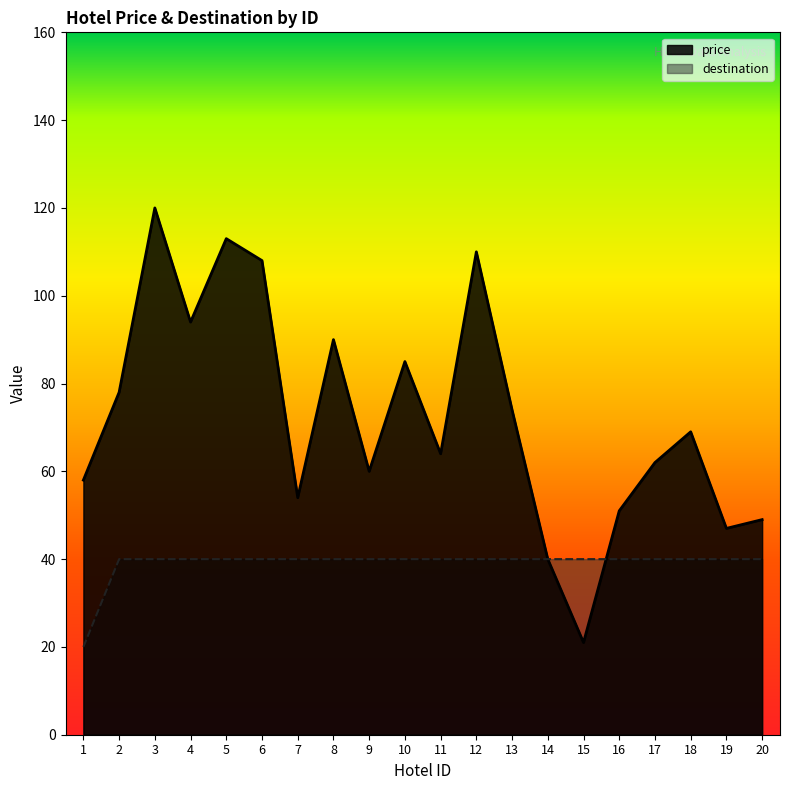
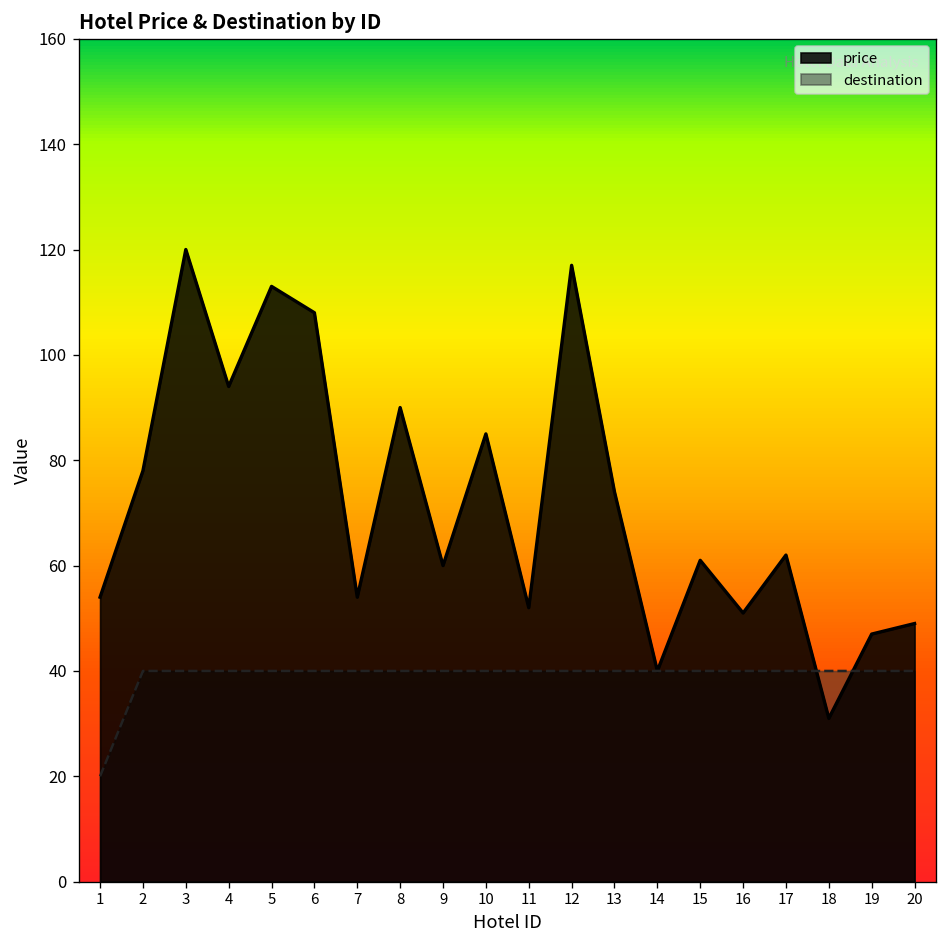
price, 1: 58 -> 54
price, 11: 64 -> 52
price, 12: 110 -> 117
price, 15: 21 -> 61
price, 18: 69 -> 31
